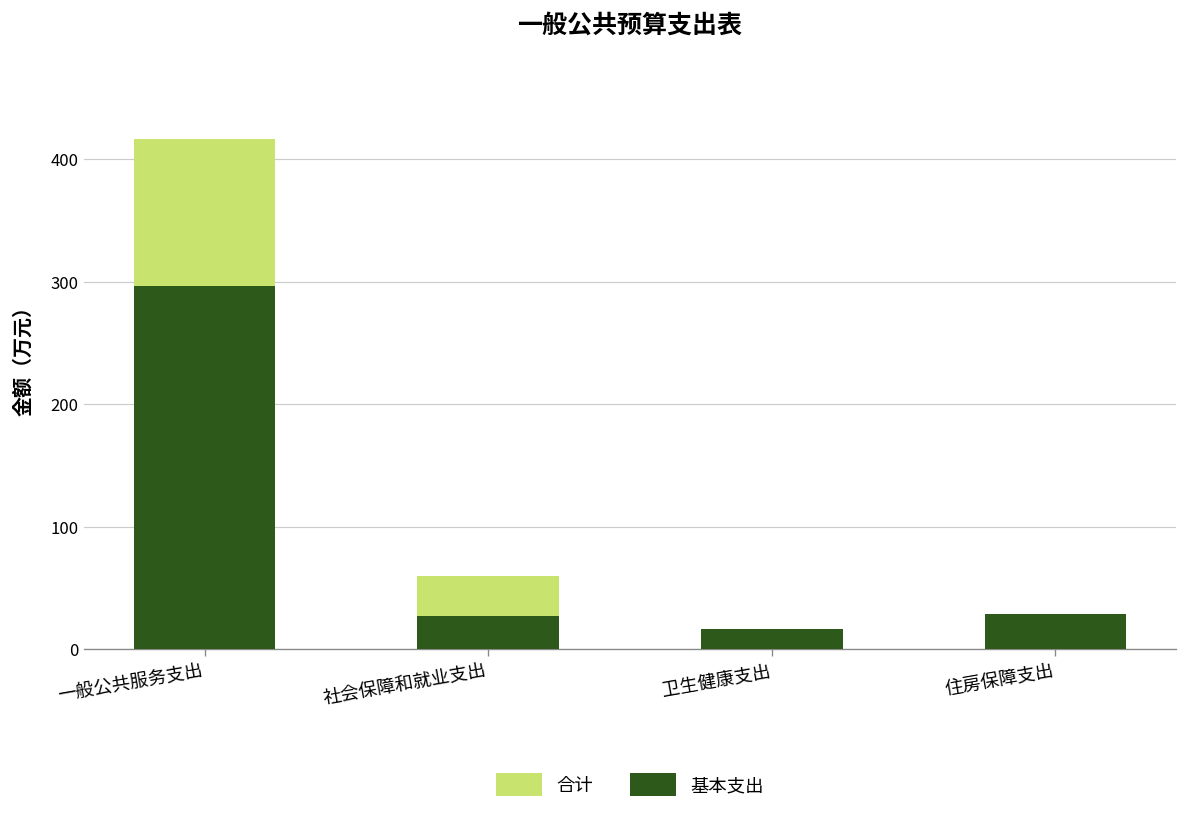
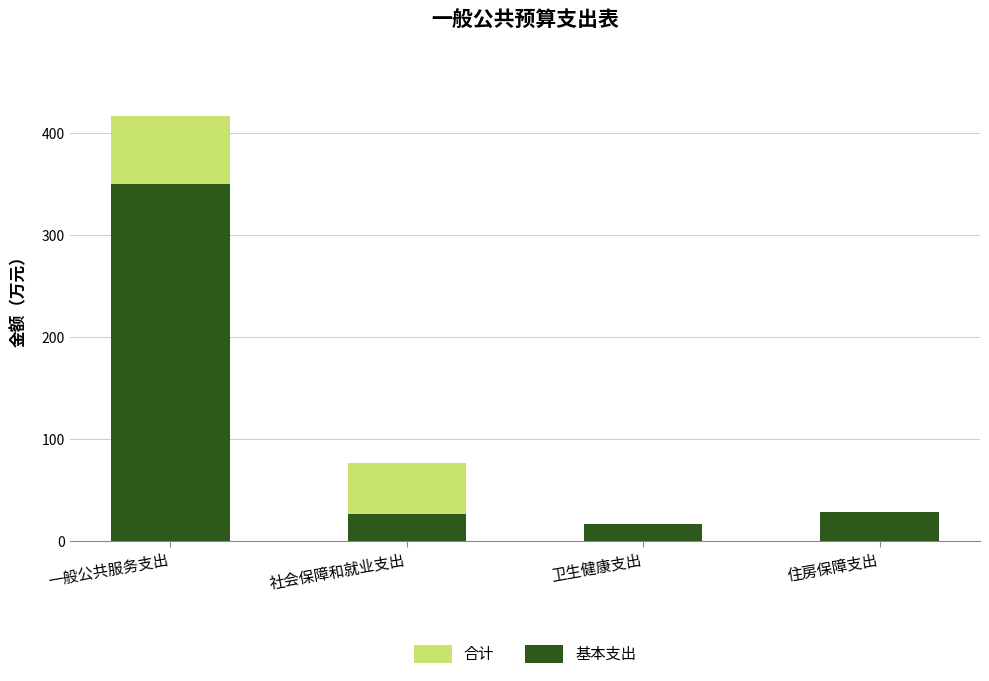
基本支出, 一般公共服务支出: 297 -> 350
合计, 社会保障和就业支出: 60 -> 77
